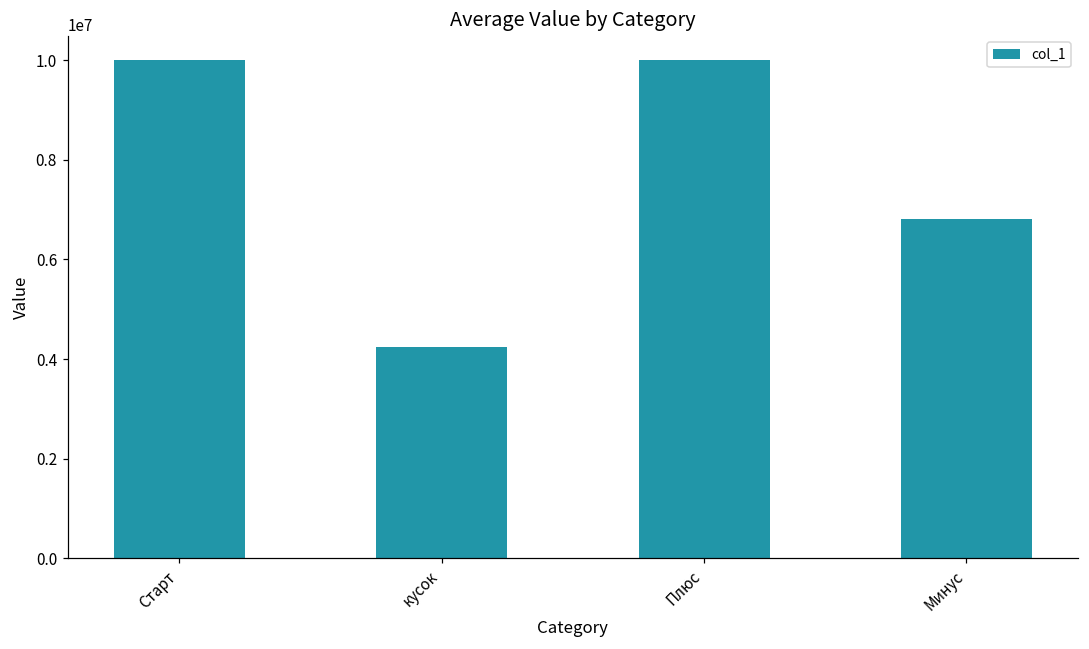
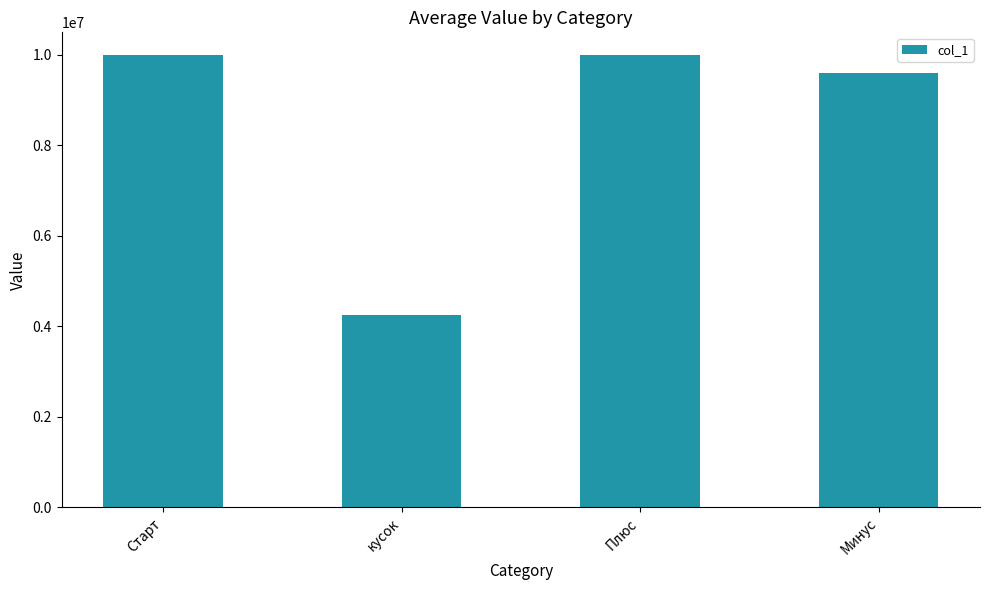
Минус: 6800000 -> 9600000
